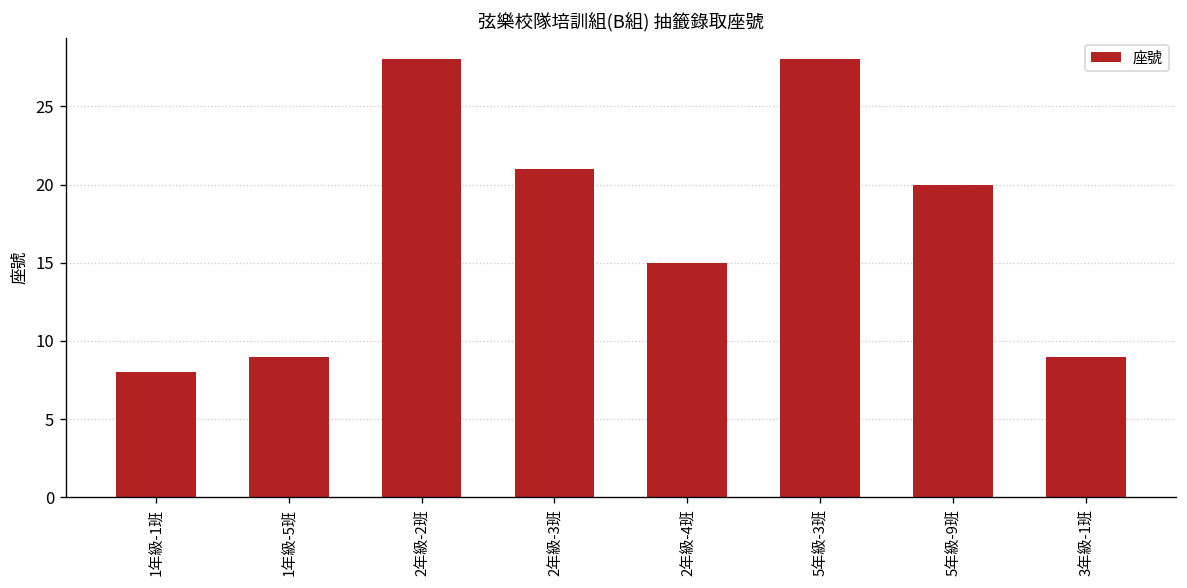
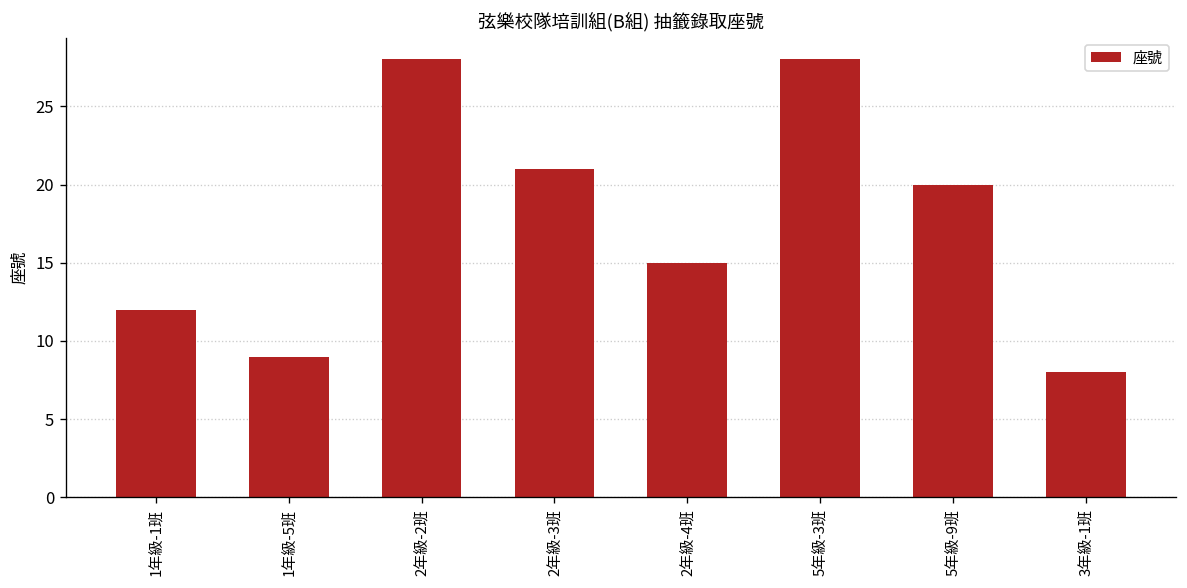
1年級-1班: 8 -> 12
3年級-1班: 9 -> 8
